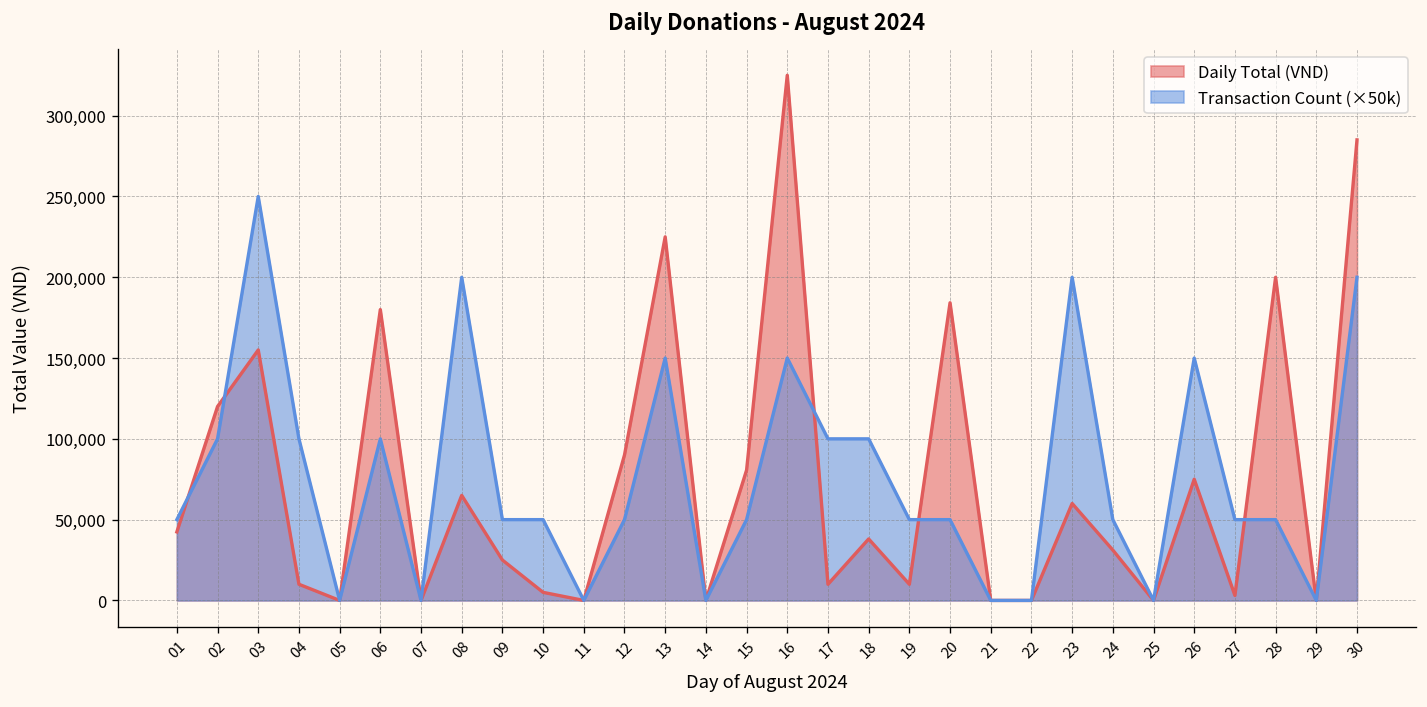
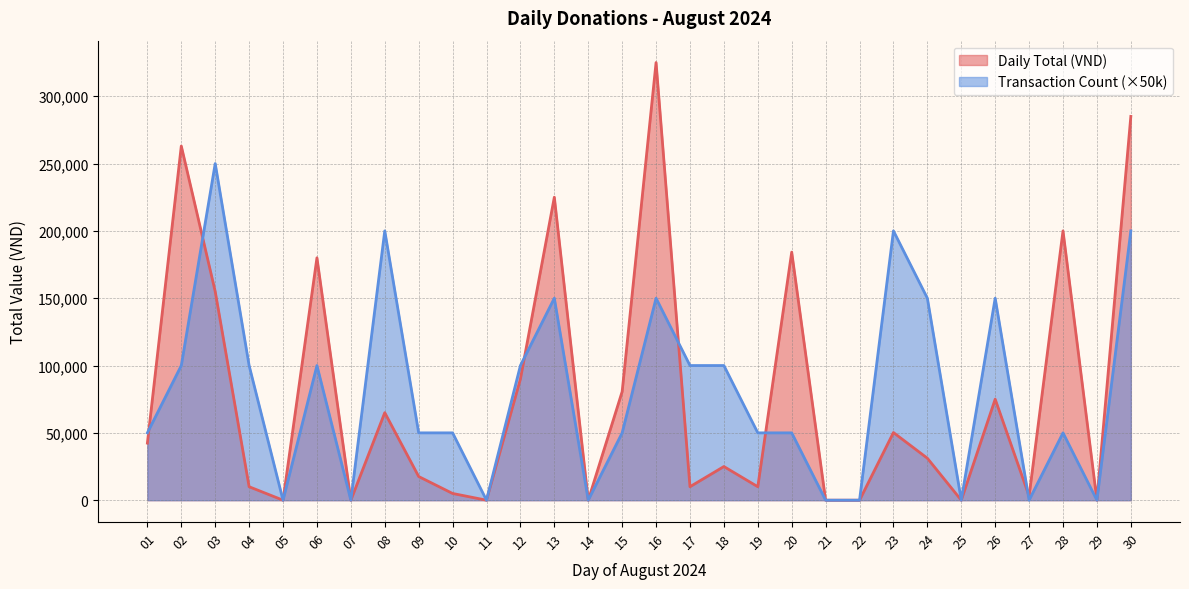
Daily Total (VND), 02: 120,000 -> 263,000
Daily Total (VND), 09: 25,000 -> 18,000
Transaction Count (×50k), 12: 50,000 -> 100,000
Daily Total (VND), 18: 38,000 -> 25,000
Daily Total (VND), 23: 60,000 -> 50,000
Transaction Count (×50k), 24: 50,000 -> 150,000
Transaction Count (×50k), 27: 50,000 -> 0
